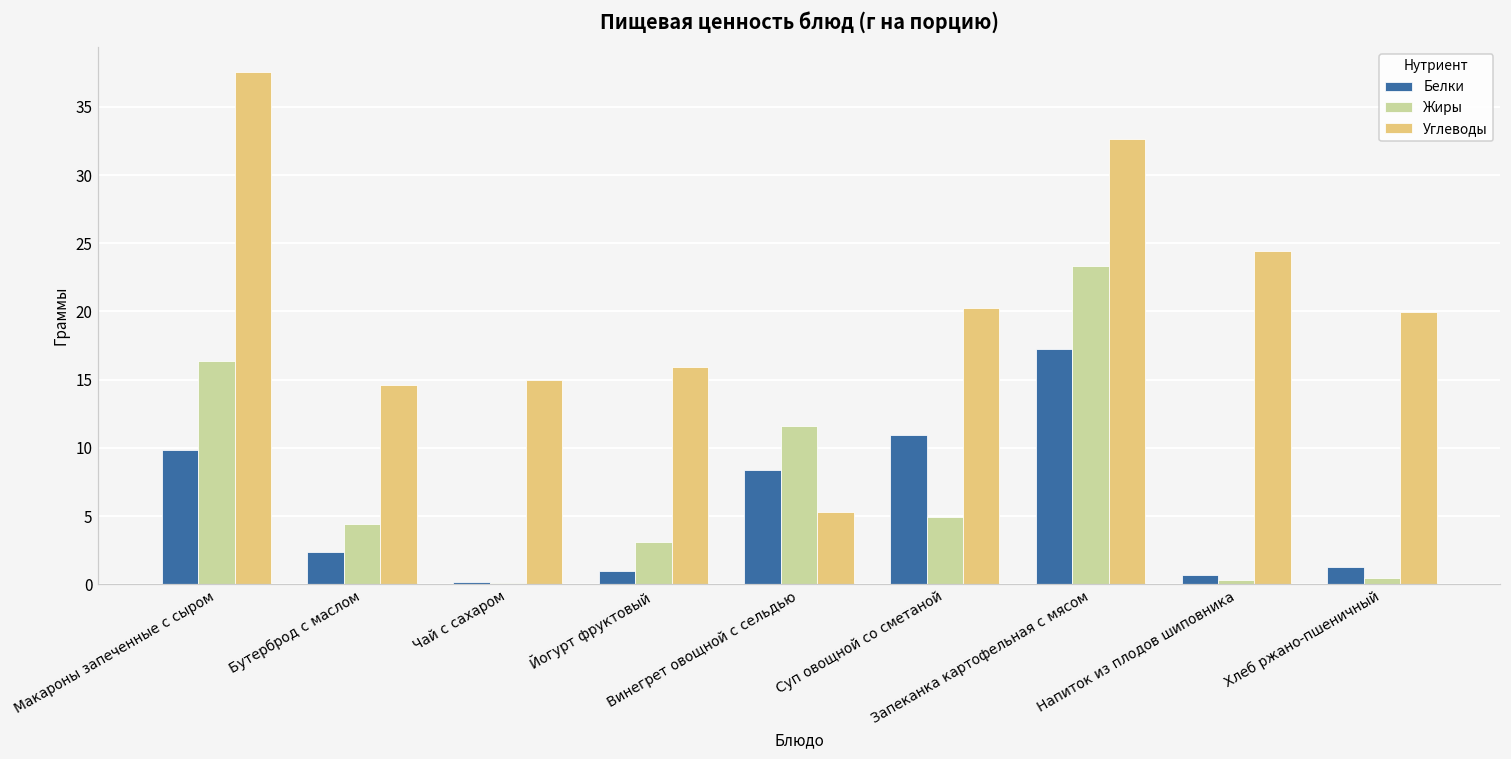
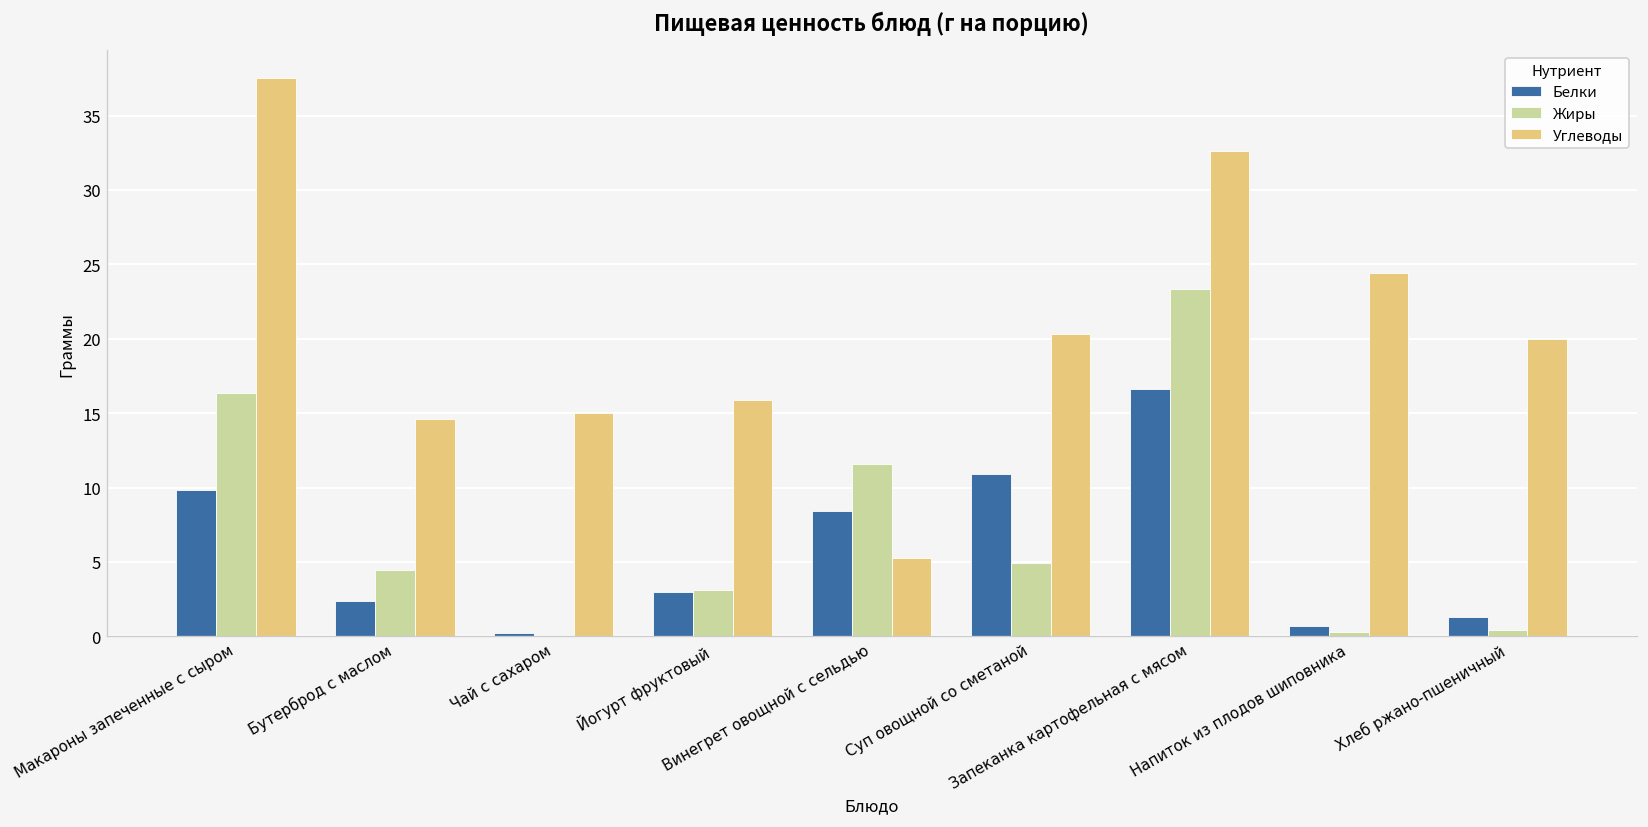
Белки, Йогурт фруктовый: 1 -> 3
Белки, Запеканка картофельная с мясом: 17.3 -> 16.6
